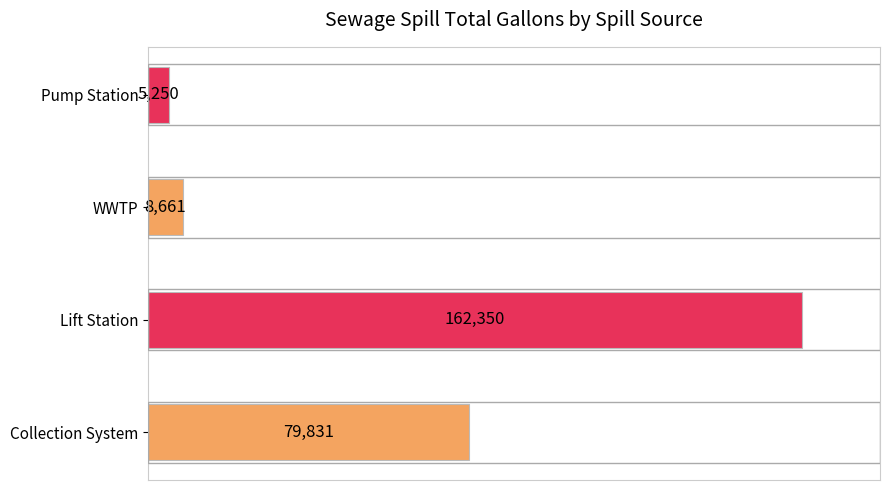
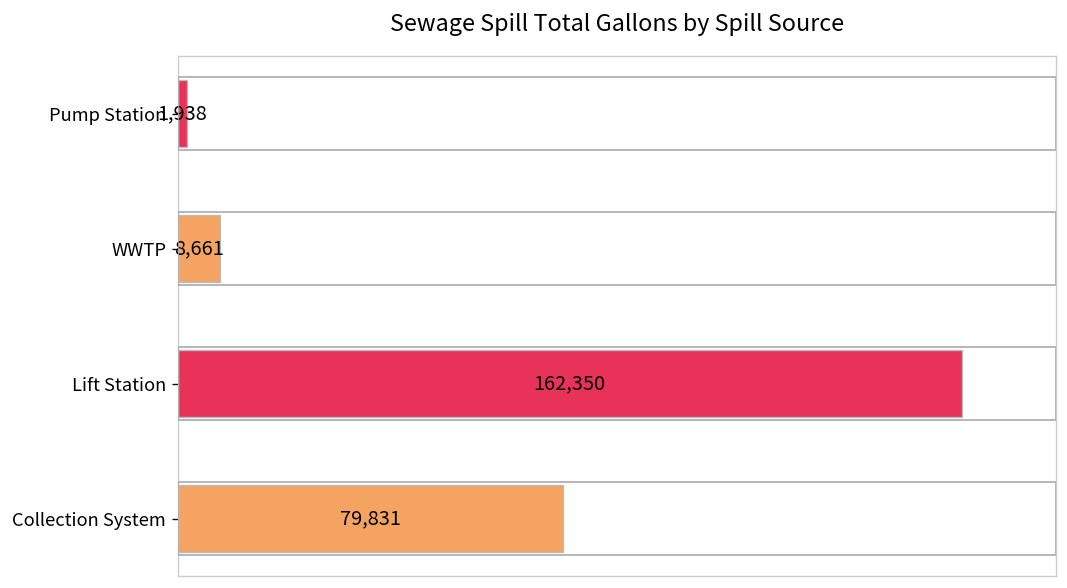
Pump Station: 5,250 -> 1,938
